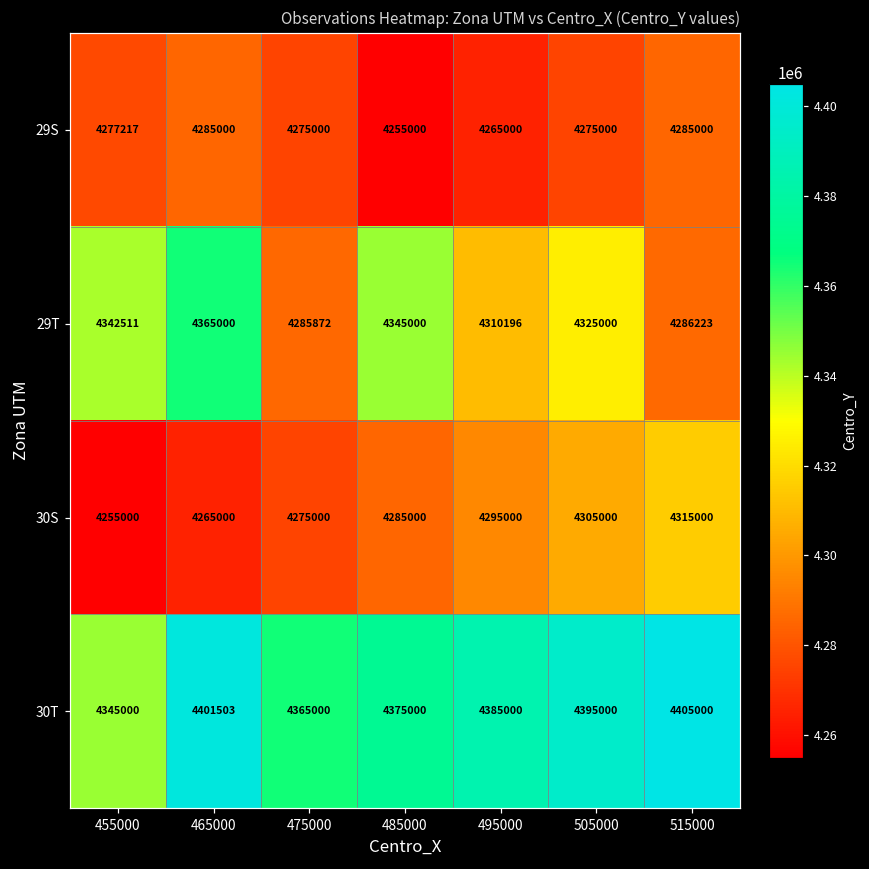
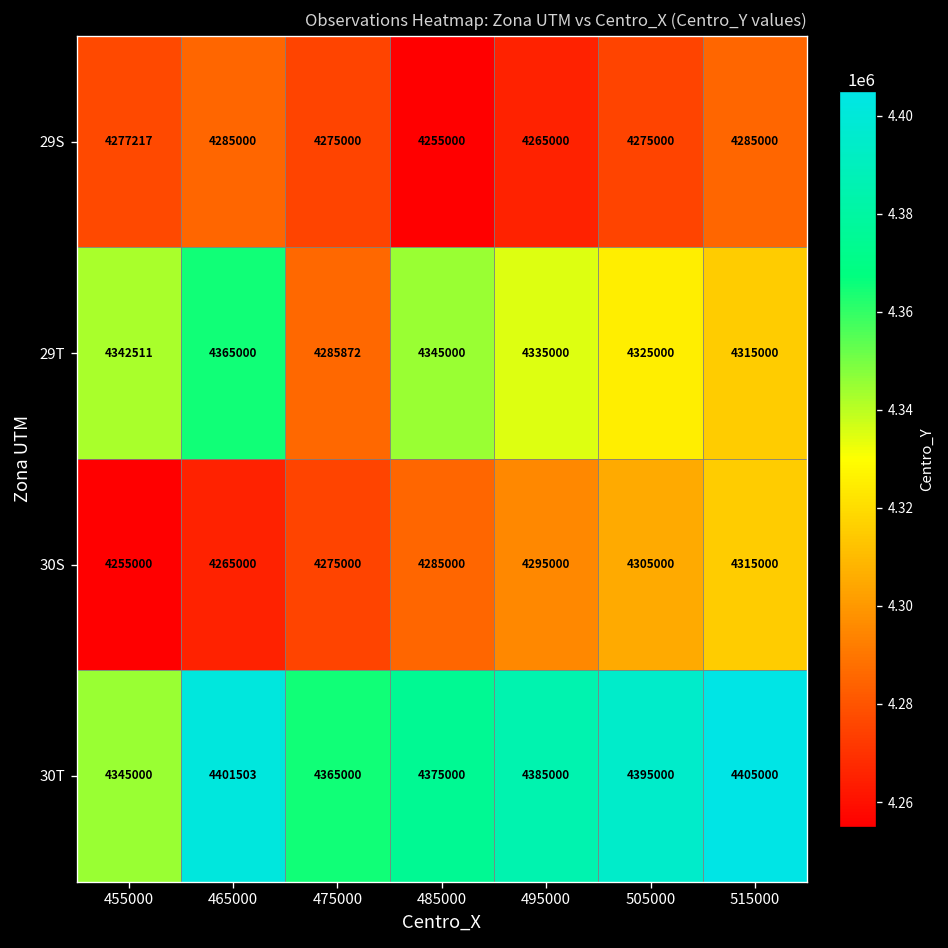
29T, 495000: 4310196 -> 4335000
29T, 515000: 4286223 -> 4315000
